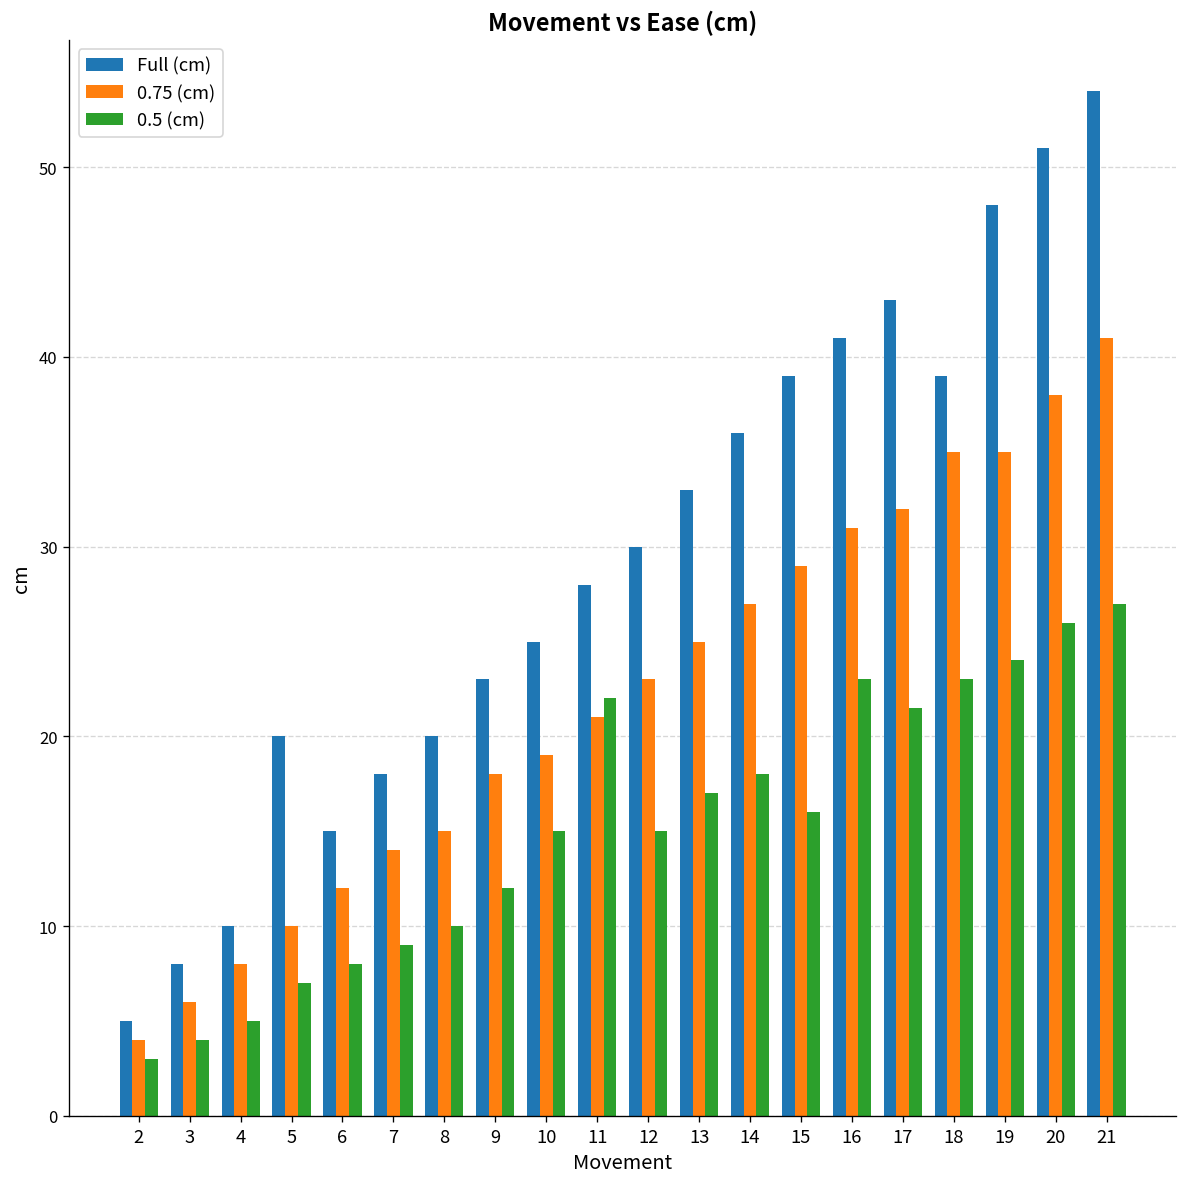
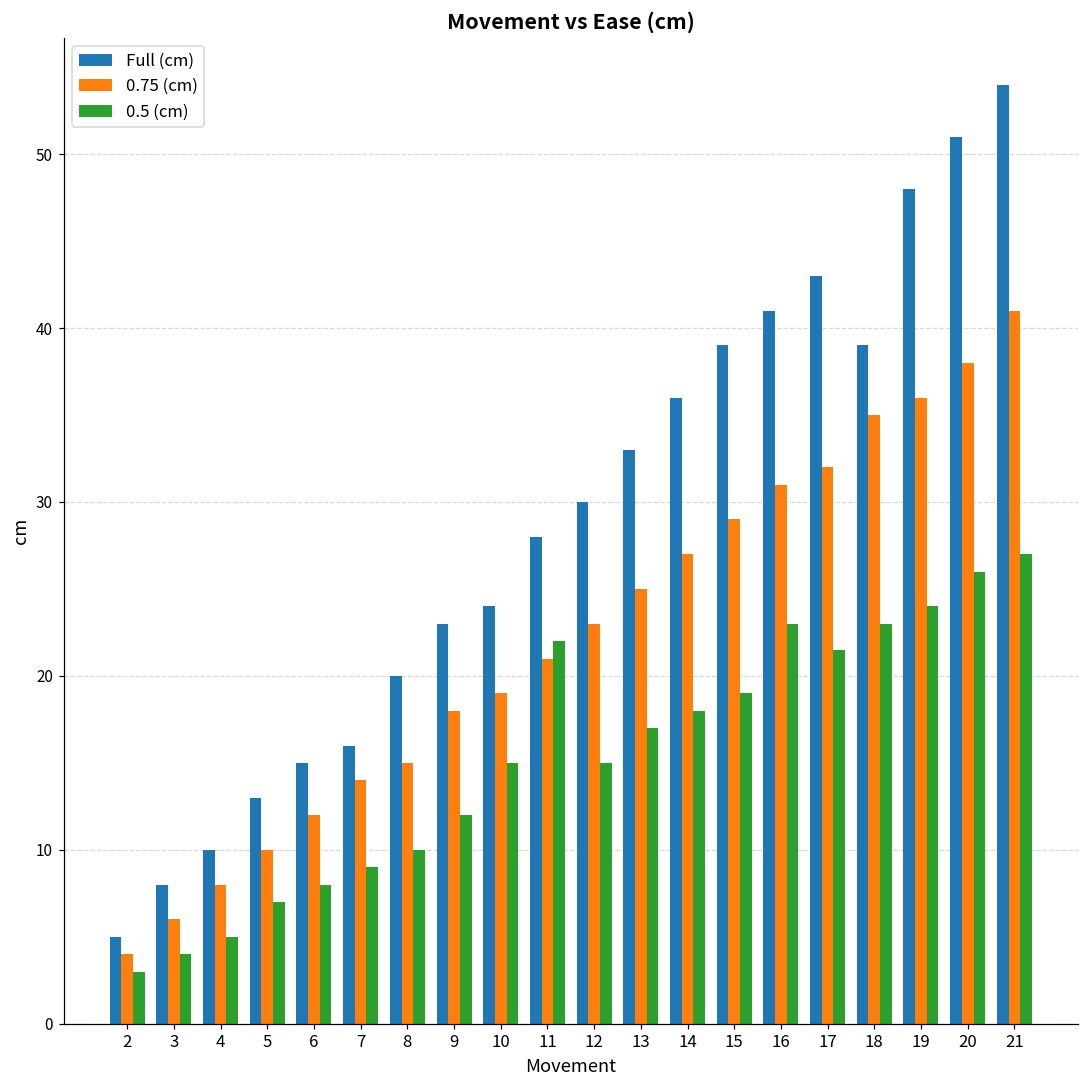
Full (cm), 5: 20 -> 13
Full (cm), 7: 18 -> 16
Full (cm), 10: 25 -> 24
0.5 (cm), 15: 16 -> 19
0.75 (cm), 19: 35 -> 36
